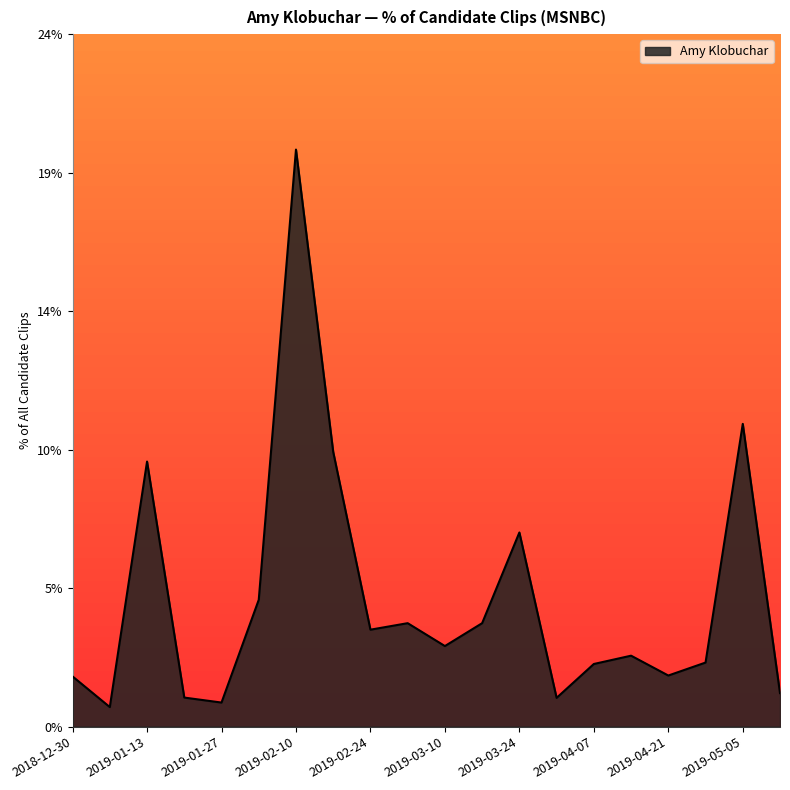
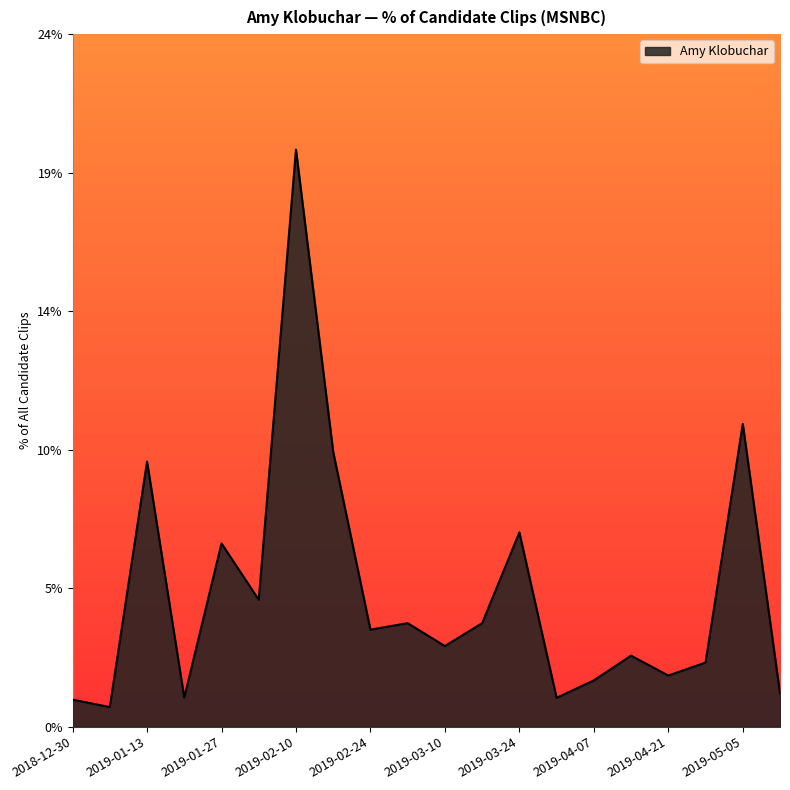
2018-12-30: 1.7% -> 0.9%
2019-01-27: 0.8% -> 6.4%
2019-04-07: 2.2% -> 1.6%
